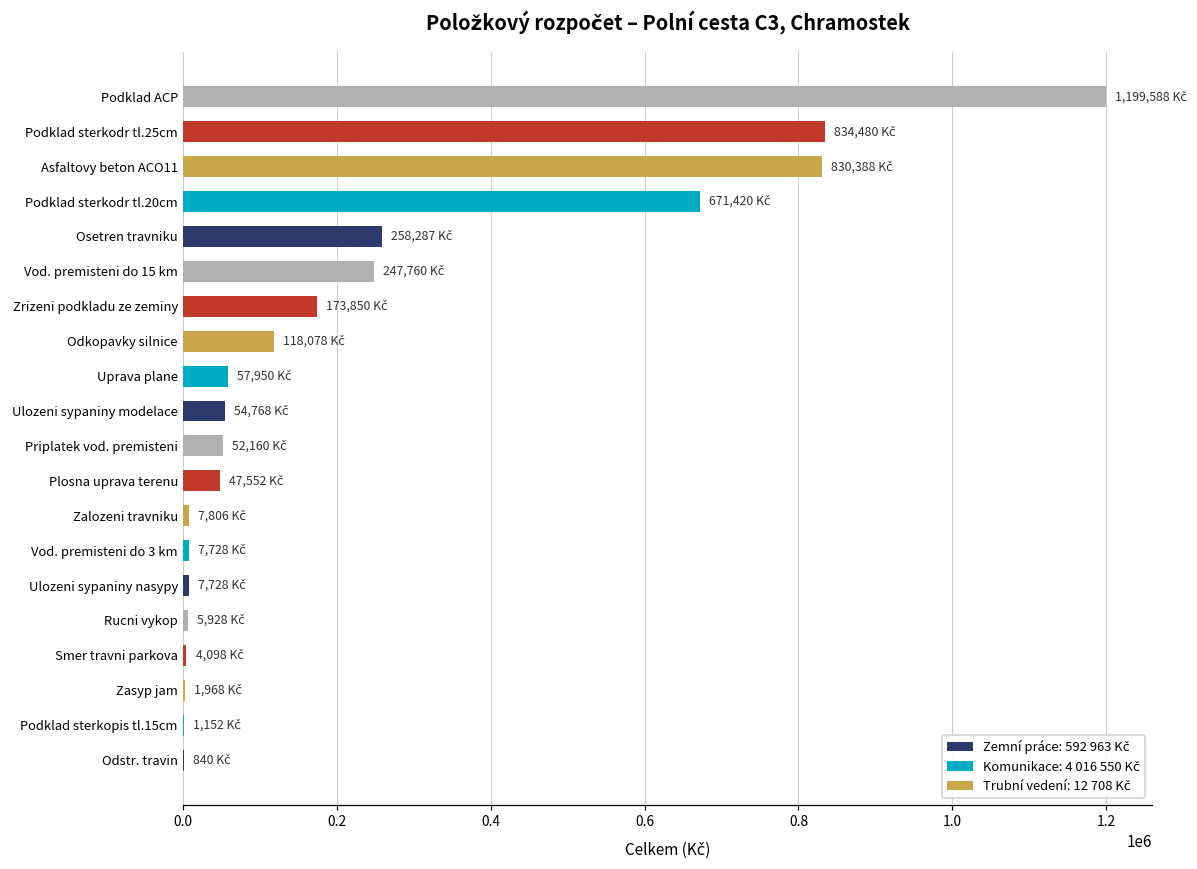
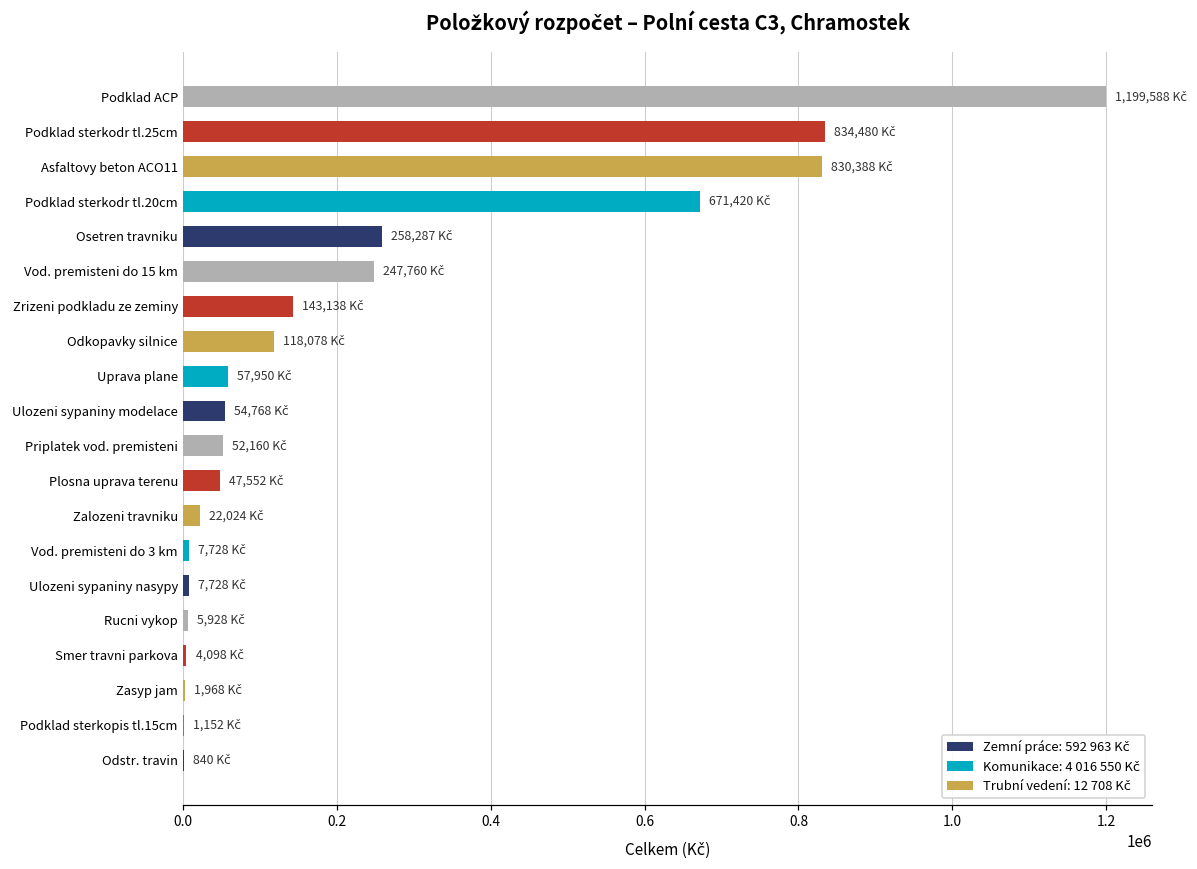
Zrizeni podkladu ze zeminy: 173,850 -> 143,138
Zalozeni travniku: 7,806 -> 22,024
